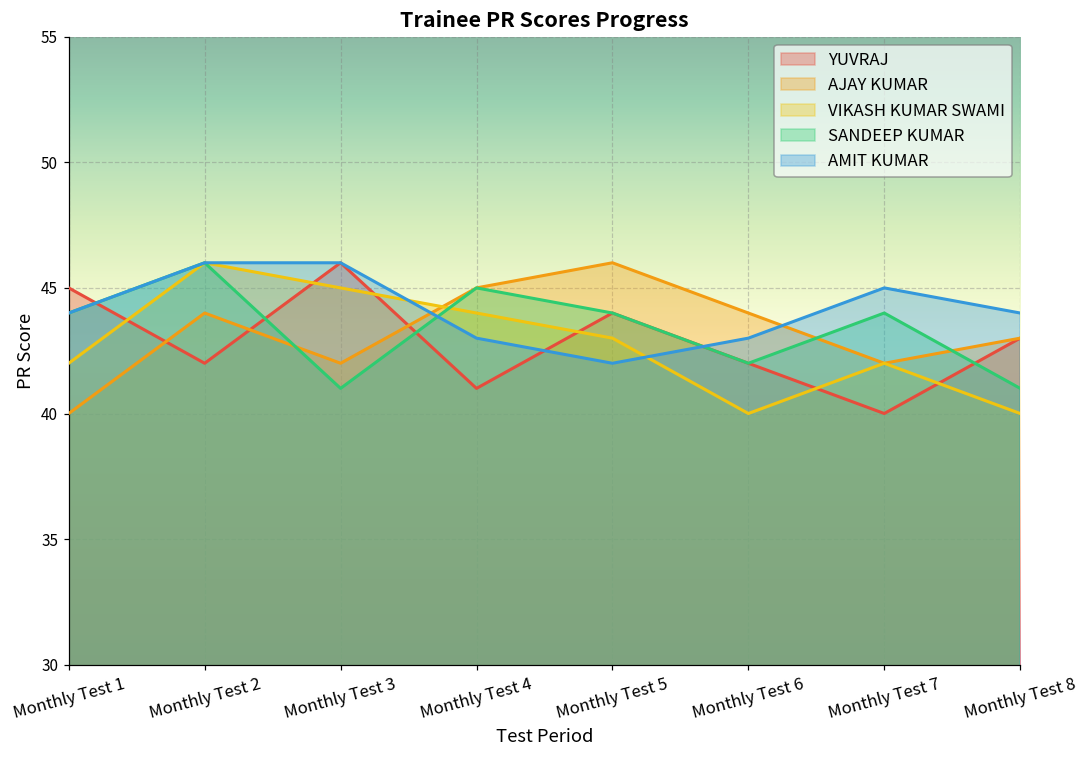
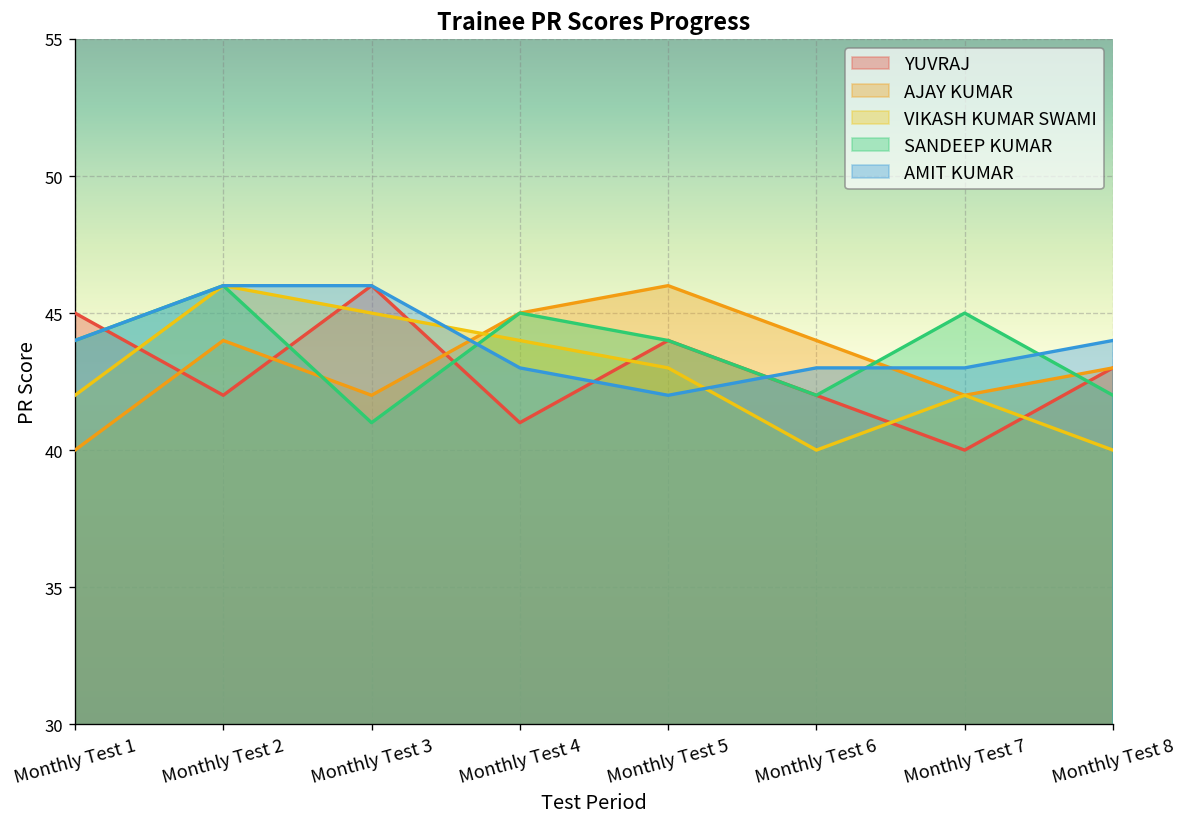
SANDEEP KUMAR, Monthly Test 7: 44 -> 45
AMIT KUMAR, Monthly Test 7: 45 -> 43
SANDEEP KUMAR, Monthly Test 8: 41 -> 42
